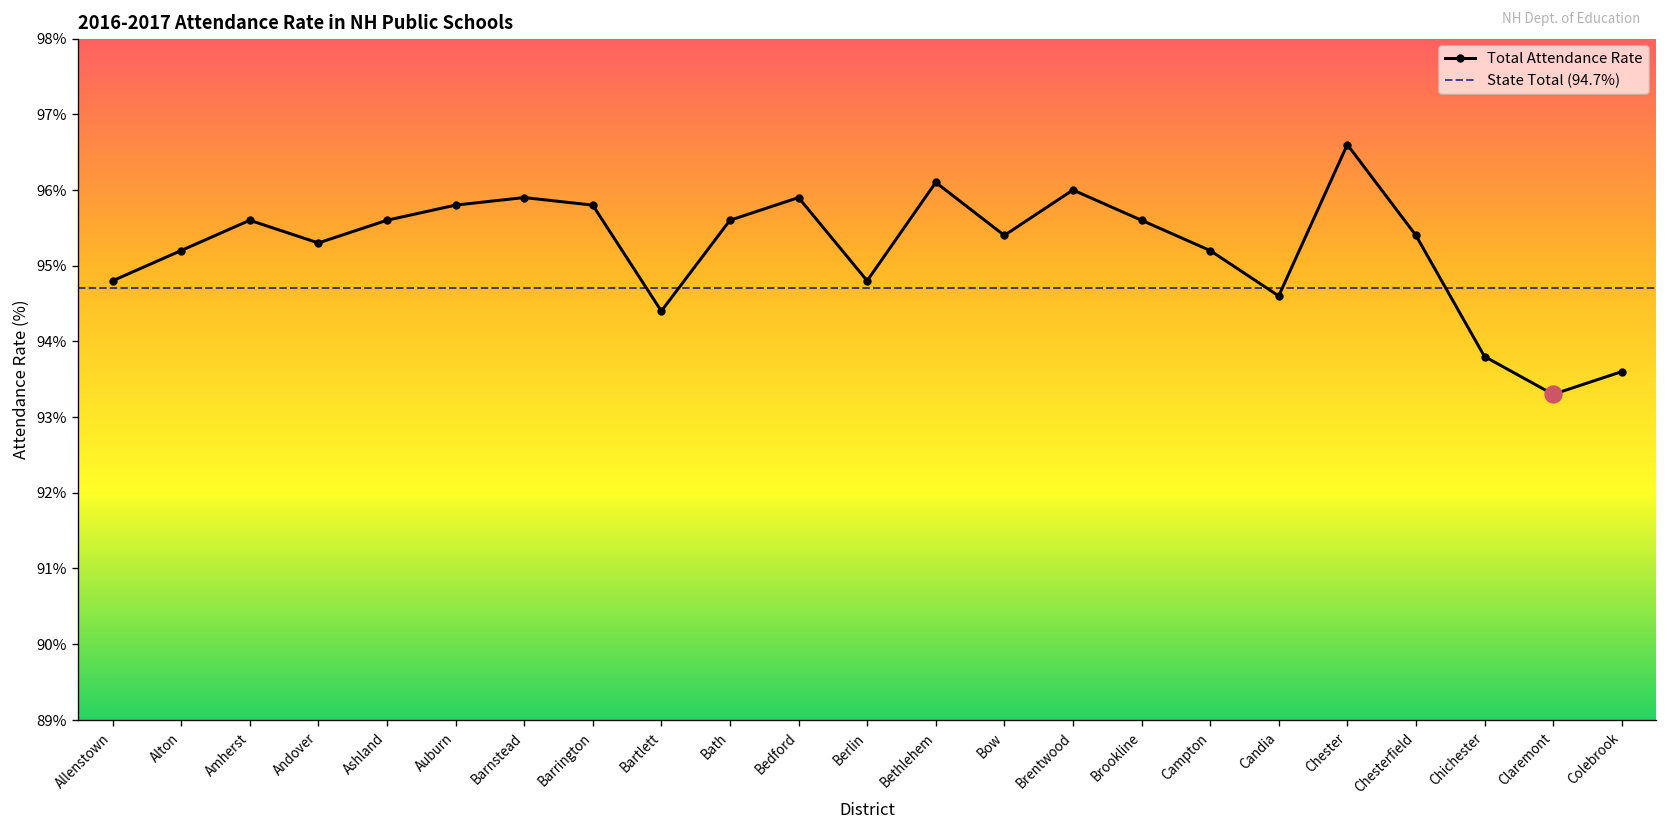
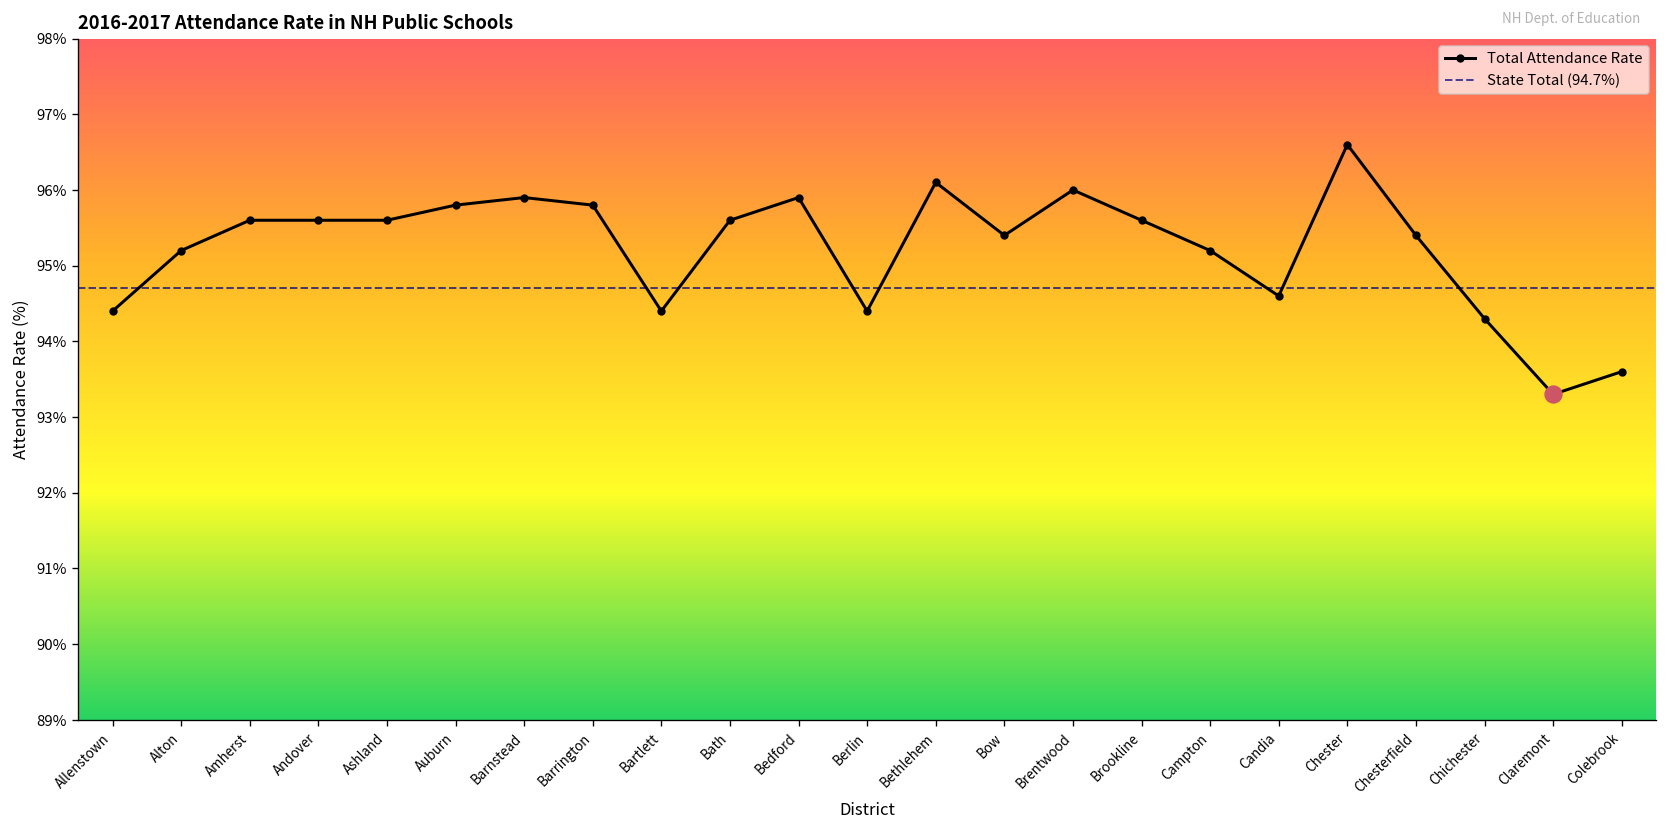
Total Attendance Rate, Allenstown: 94.8% -> 94.4%
Total Attendance Rate, Andover: 95.3% -> 95.6%
Total Attendance Rate, Berlin: 94.8% -> 94.4%
Total Attendance Rate, Chichester: 93.8% -> 94.3%
